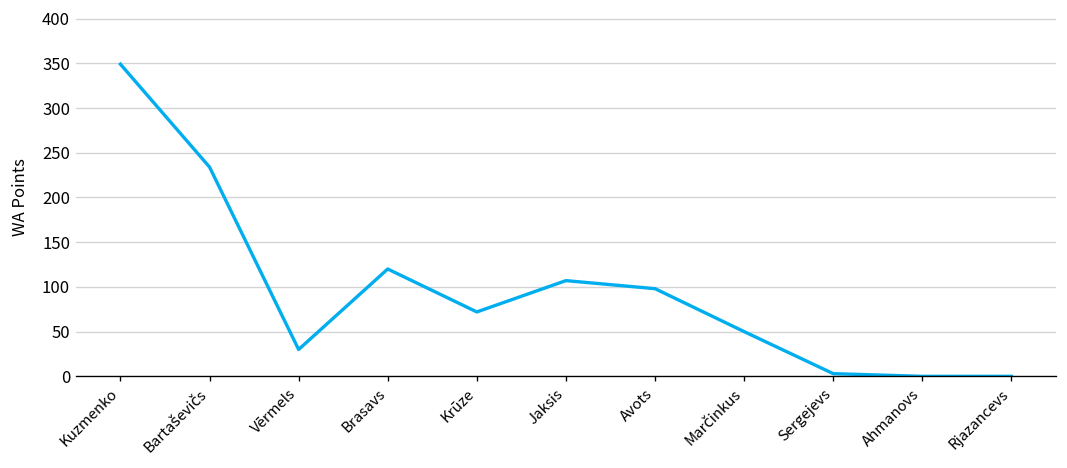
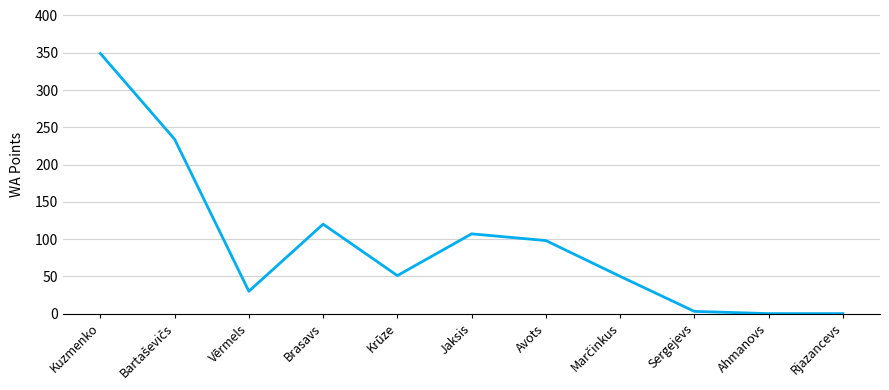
Krūze: 70 -> 50
